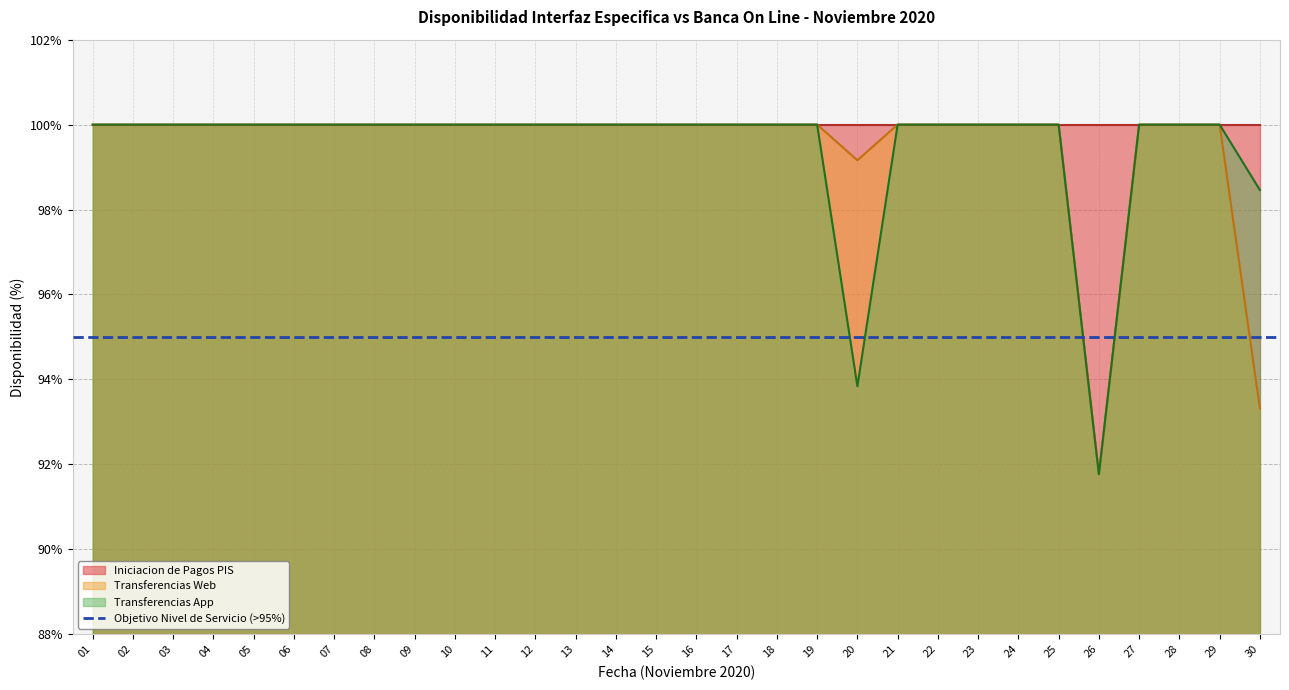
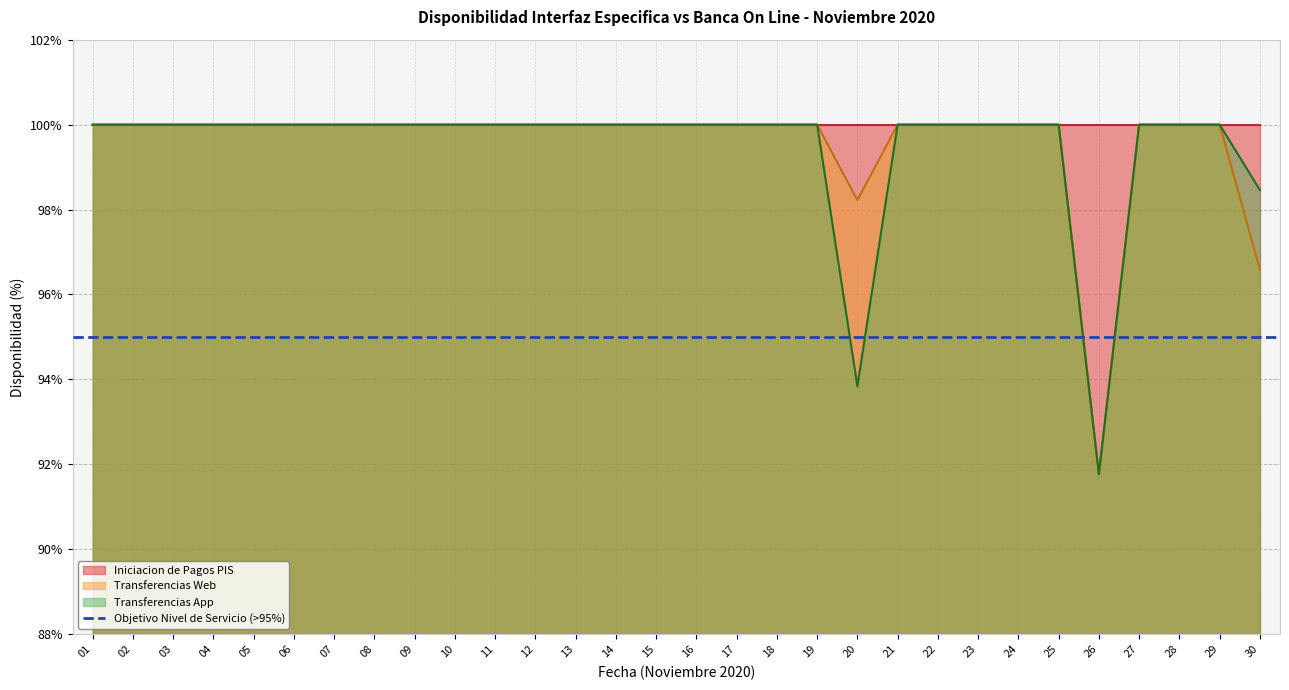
Transferencias Web, 20: 99.2% -> 98.2%
Transferencias Web, 30: 93.3% -> 96.6%
